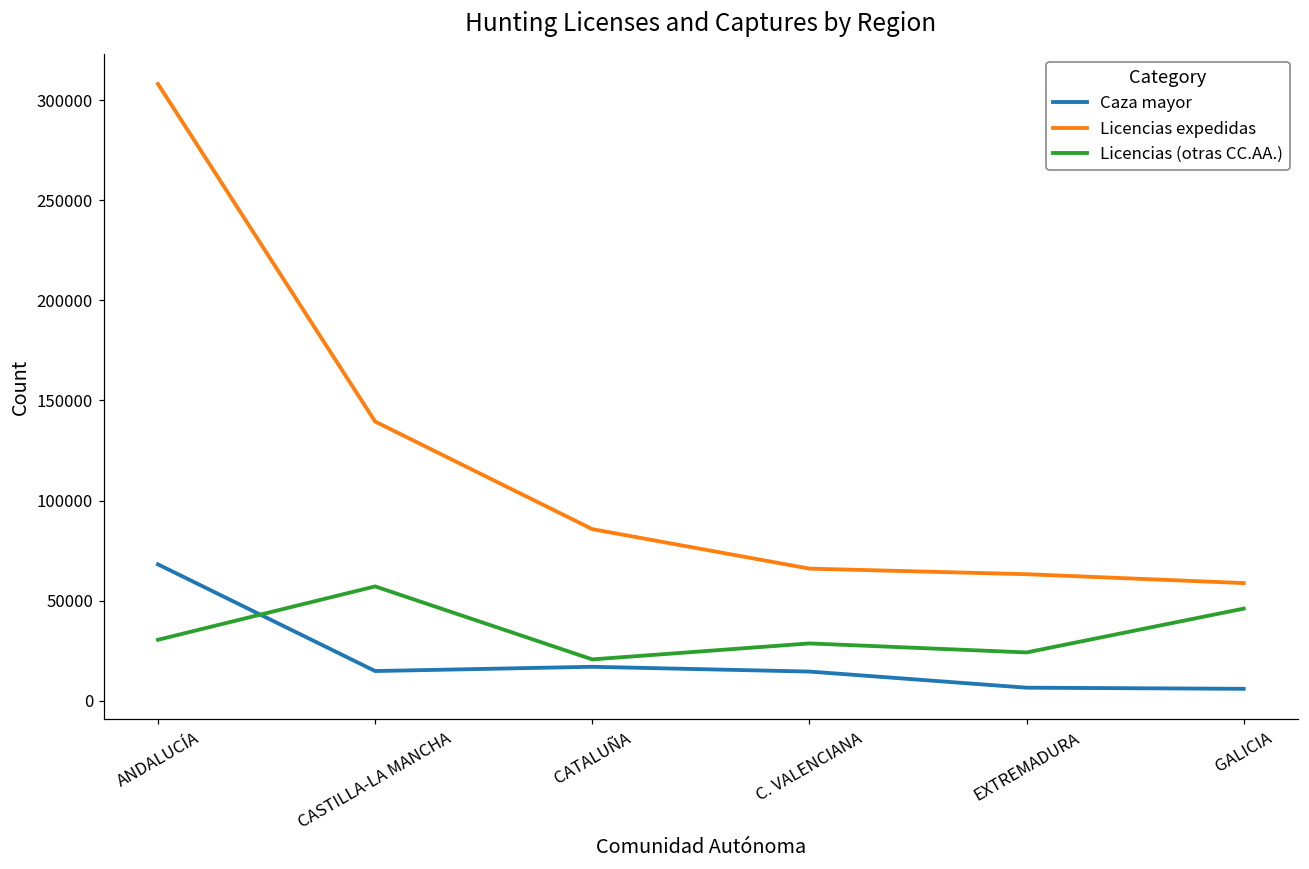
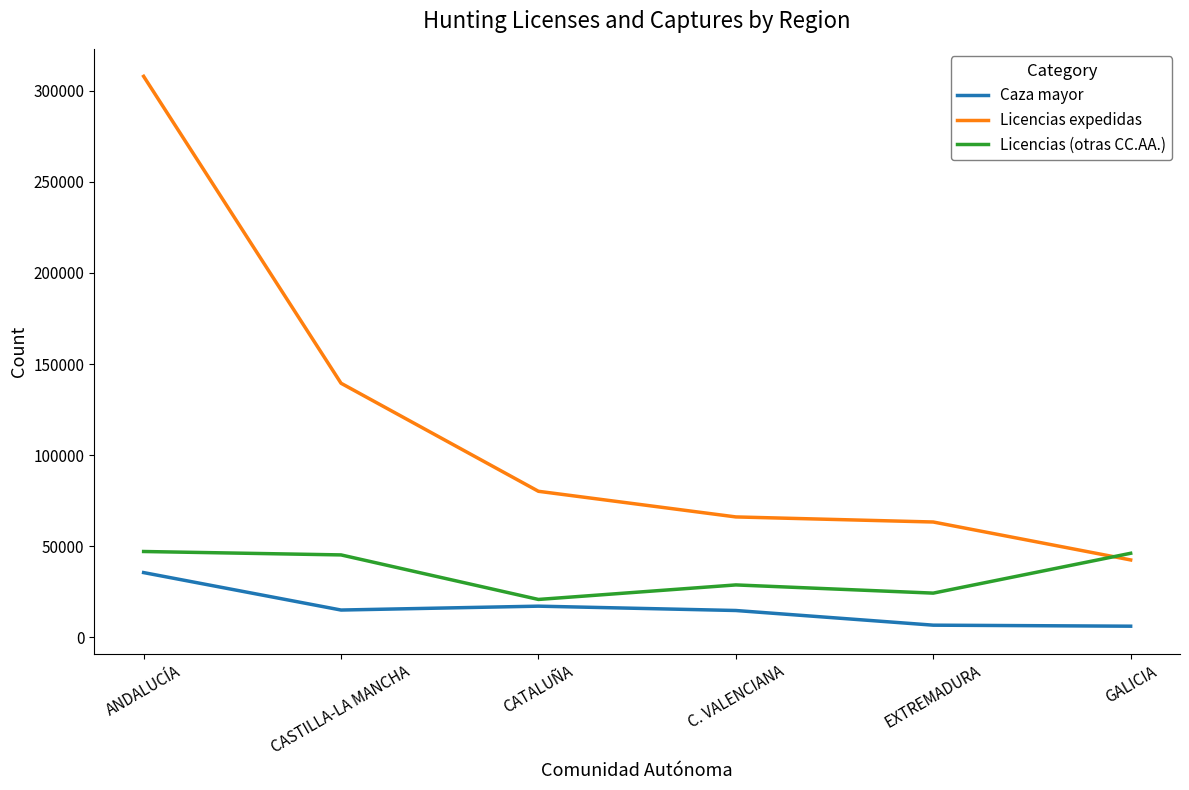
Caza mayor, ANDALUCÍA: 68000 -> 35000
Licencias (otras CC.AA.), ANDALUCÍA: 30000 -> 47000
Licencias (otras CC.AA.), CASTILLA-LA MANCHA: 57000 -> 45000
Licencias expedidas, CATALUÑA: 86000 -> 80000
Licencias expedidas, GALICIA: 59000 -> 42000
